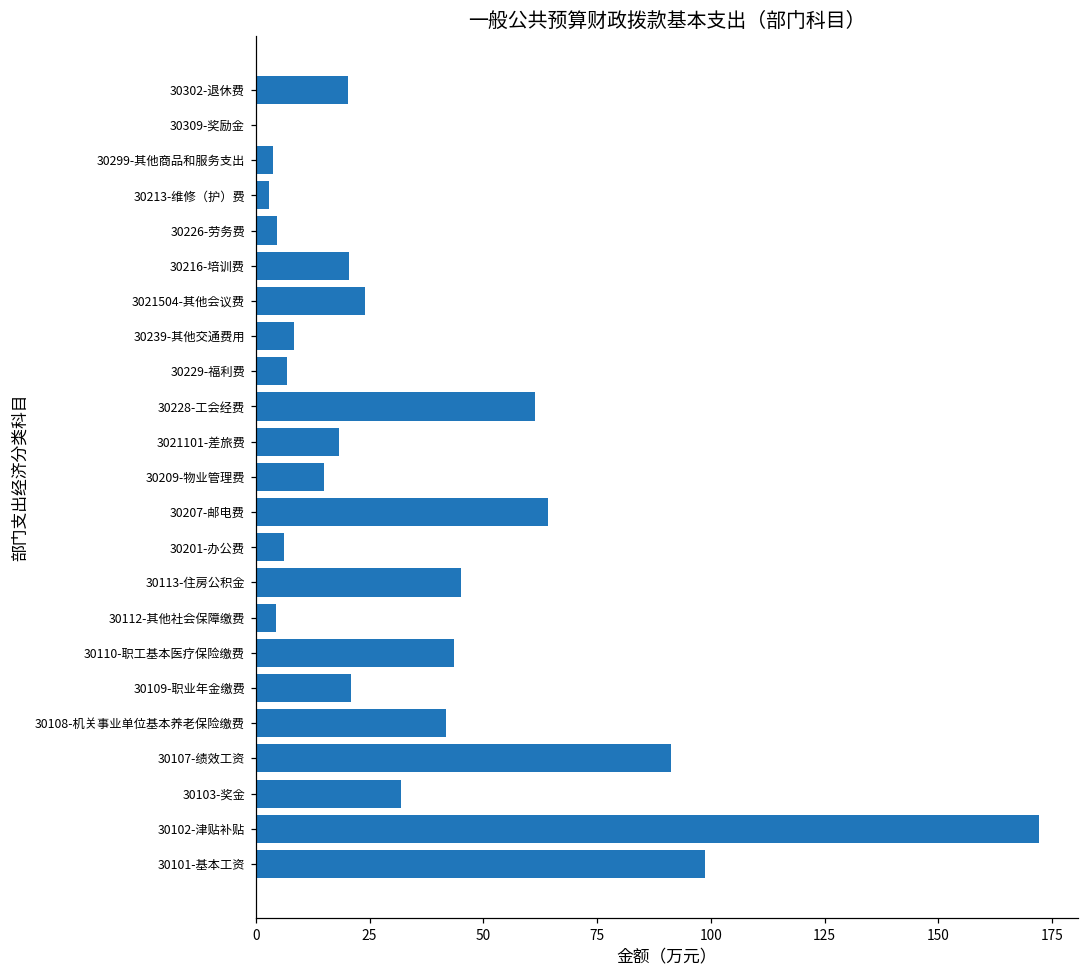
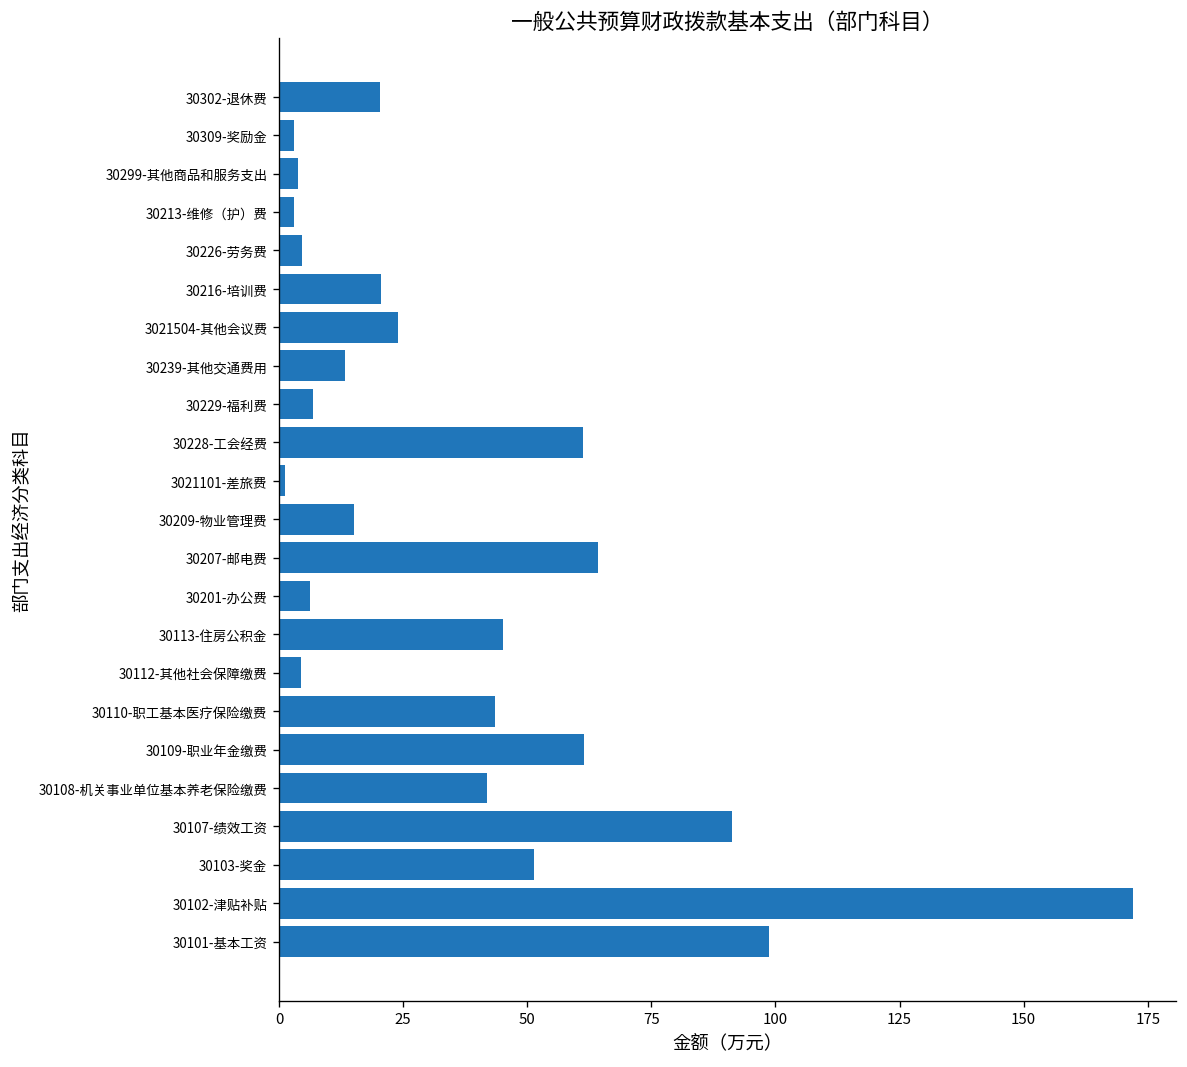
30309-奖励金: 0 -> 3
30239-其他交通费用: 8 -> 13
3021101-差旅费: 18 -> 1
30109-职业年金缴费: 21 -> 61
30103-奖金: 32 -> 51
